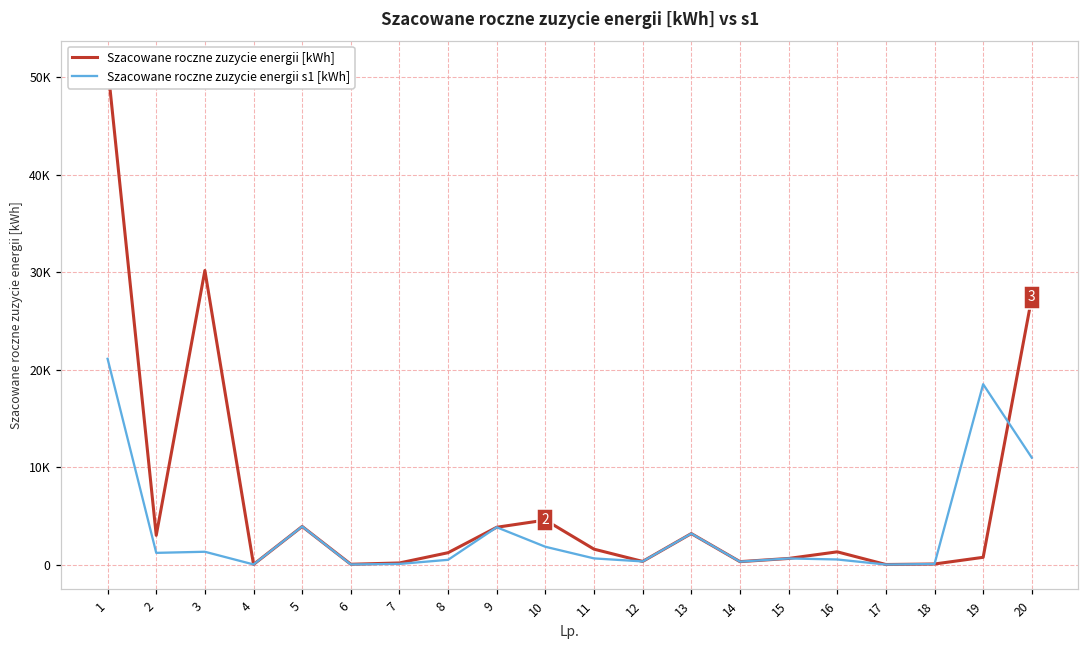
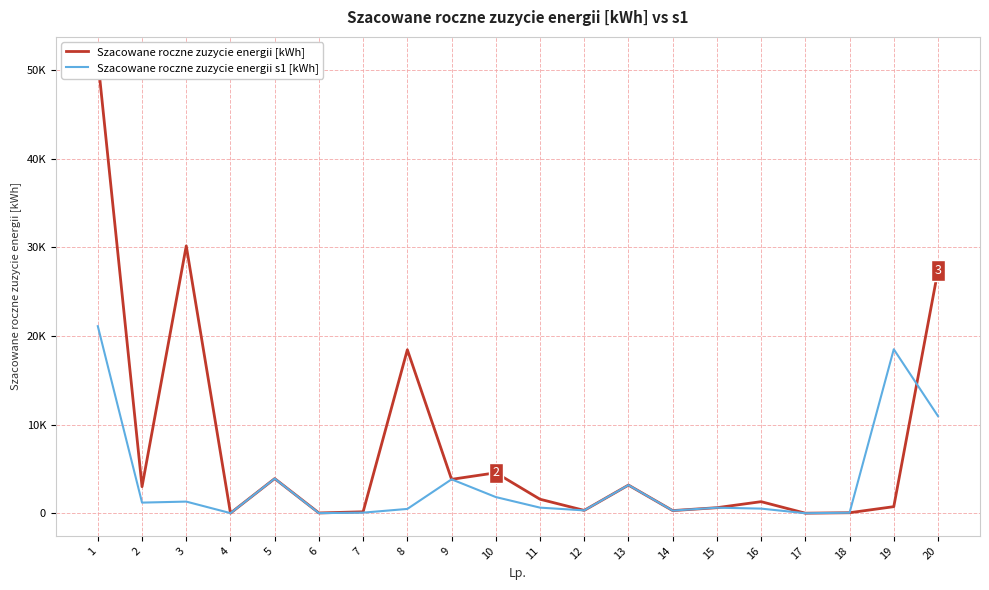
Szacowane roczne zuzycie energii [kWh], 8: 1000 -> 18000
